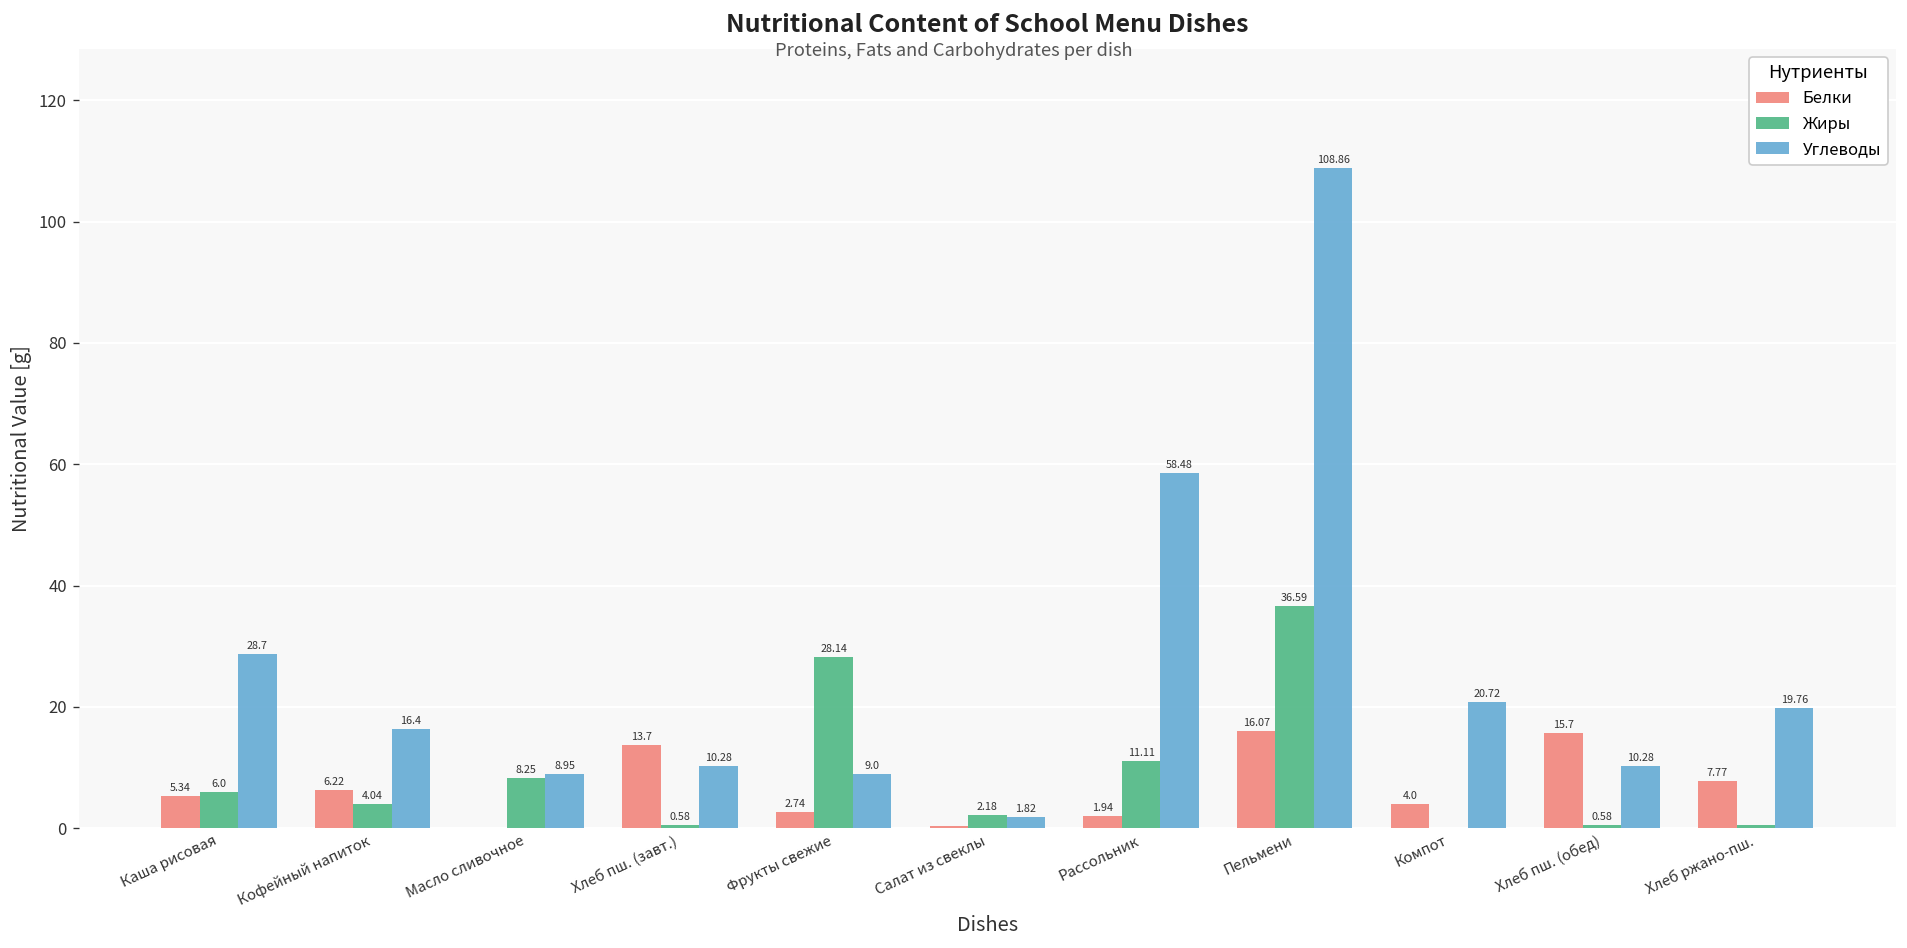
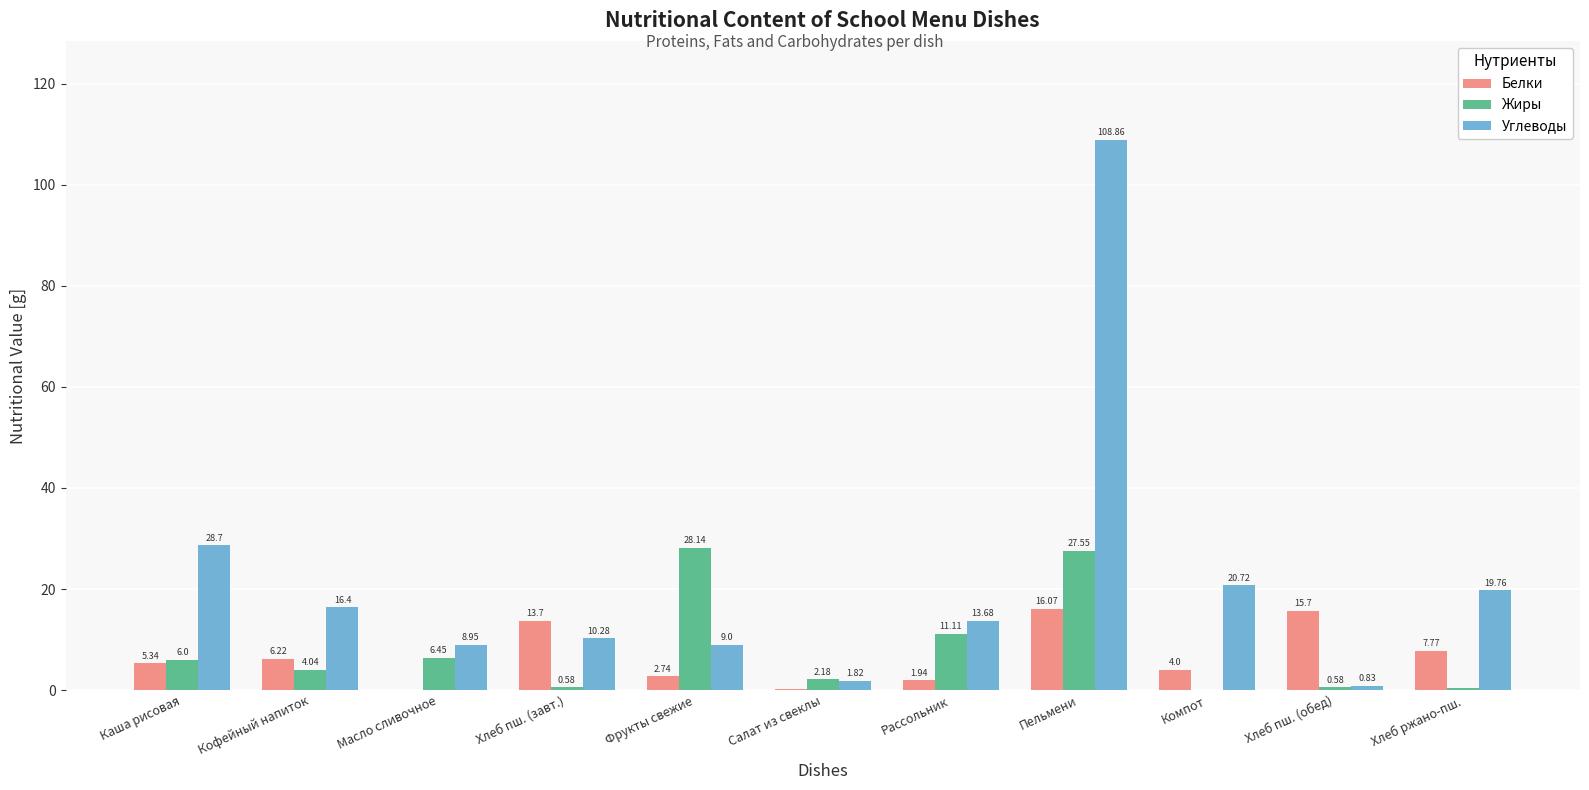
Жиры, Масло сливочное: 8.25 -> 6.45
Углеводы, Рассольник: 58.48 -> 13.68
Жиры, Пельмени: 36.59 -> 27.55
Углеводы, Хлеб пш. (обед): 10.28 -> 0.83
